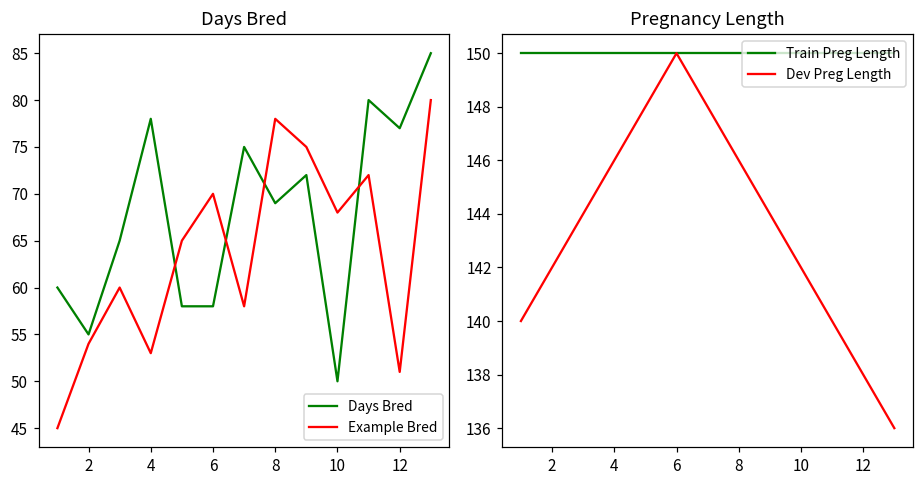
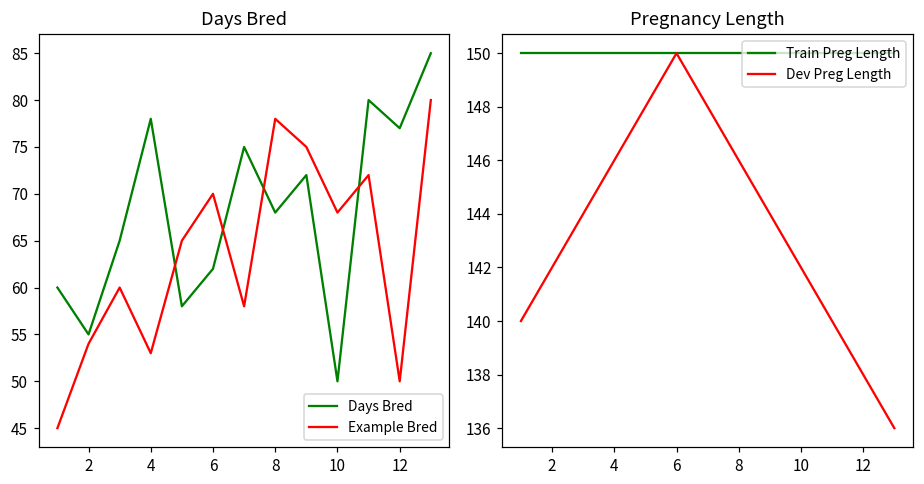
Days Bred, Days Bred, 6: 58 -> 62
Days Bred, Days Bred, 8: 69 -> 68
Days Bred, Example Bred, 12: 51 -> 50
